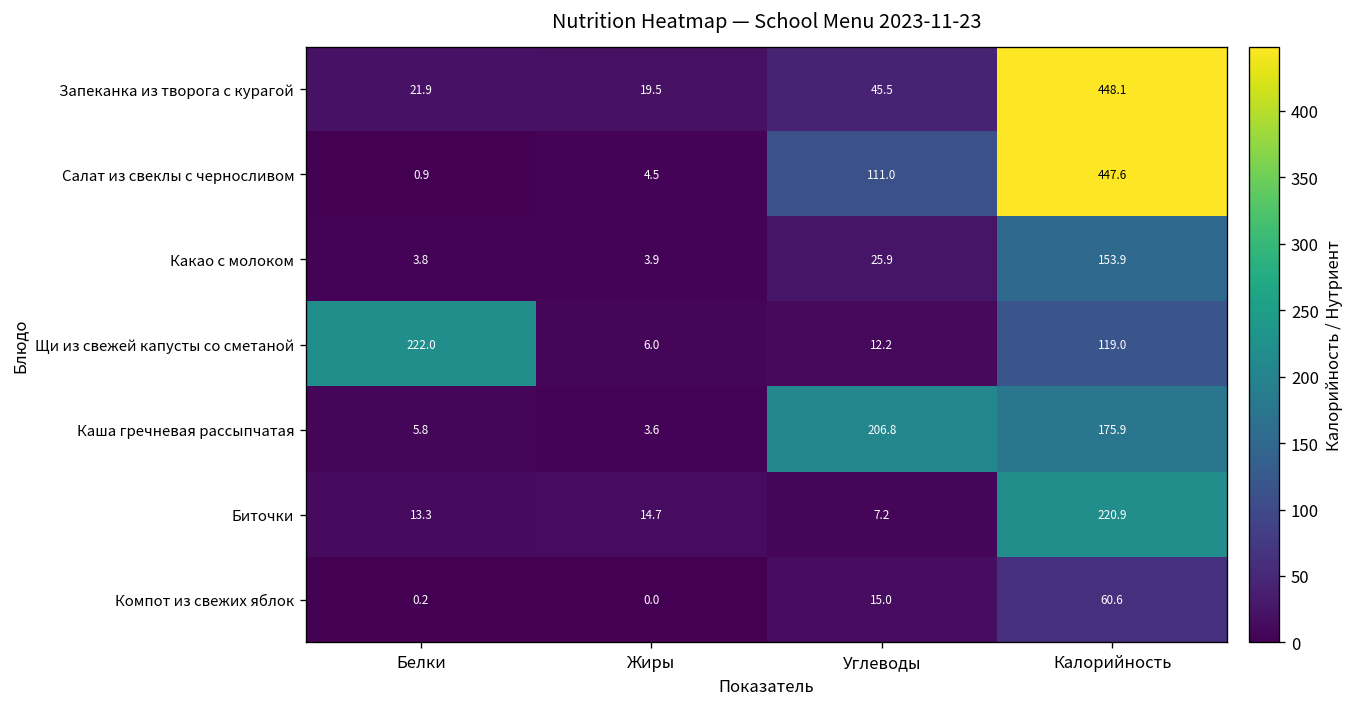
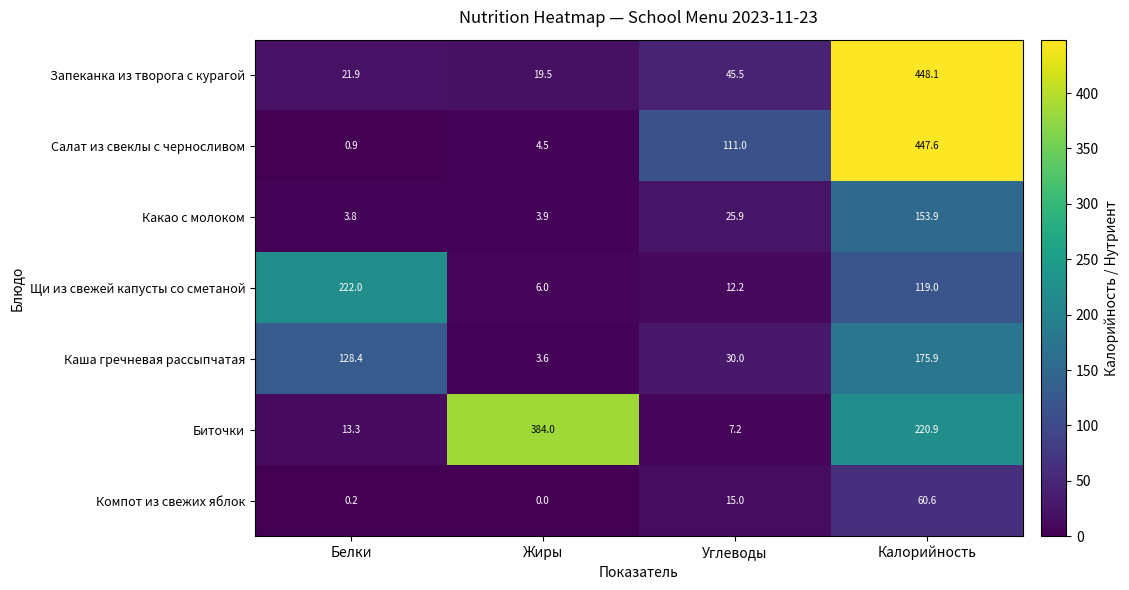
Каша гречневая рассыпчатая, Белки: 5.8 -> 128.4
Каша гречневая рассыпчатая, Углеводы: 206.8 -> 30.0
Биточки, Жиры: 14.7 -> 384.0
